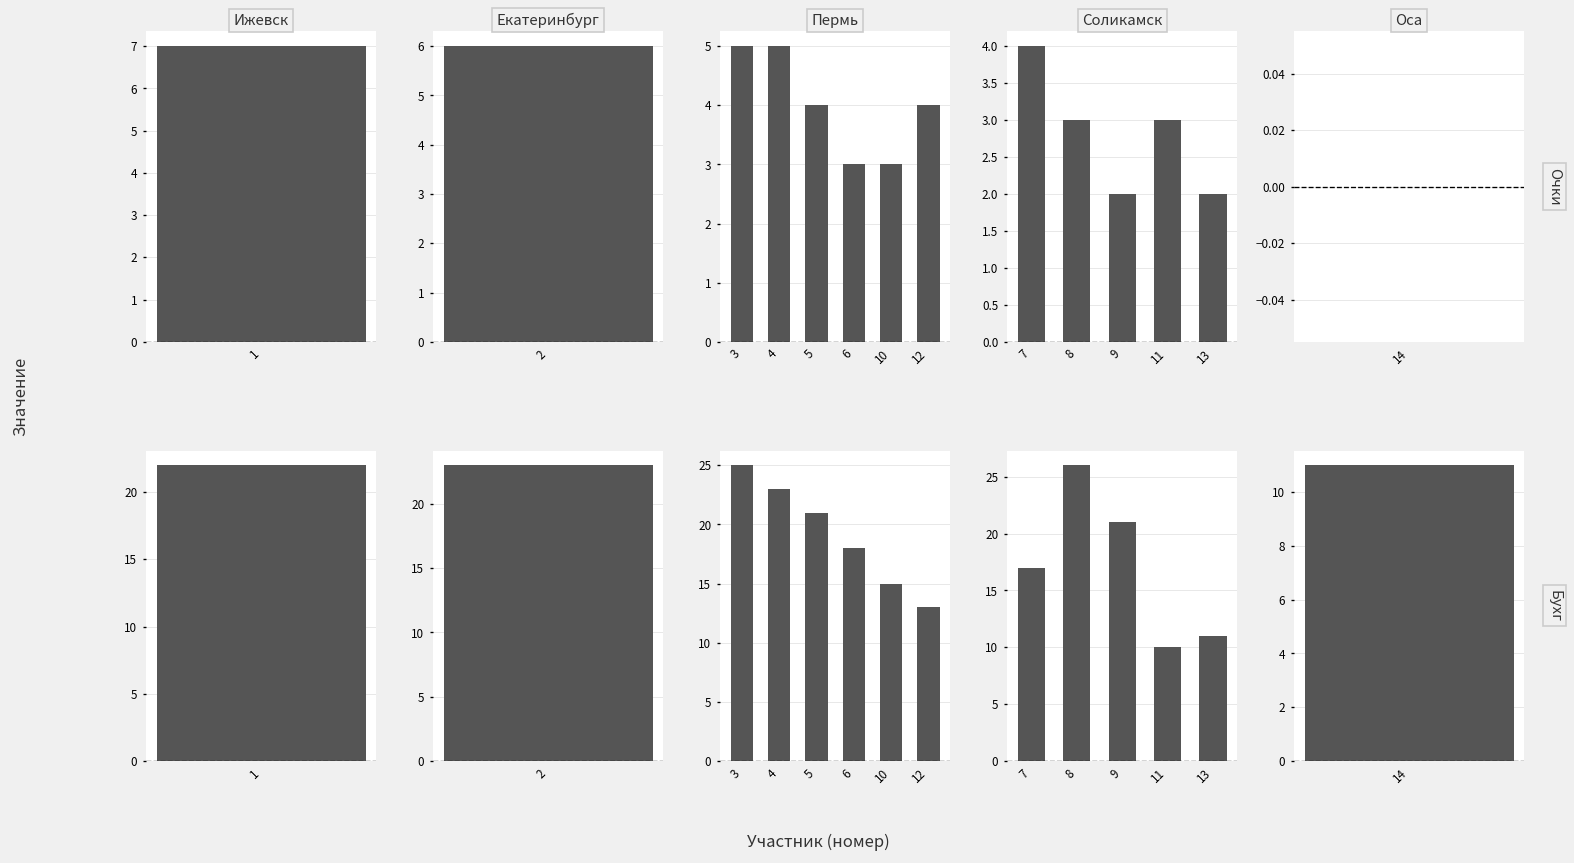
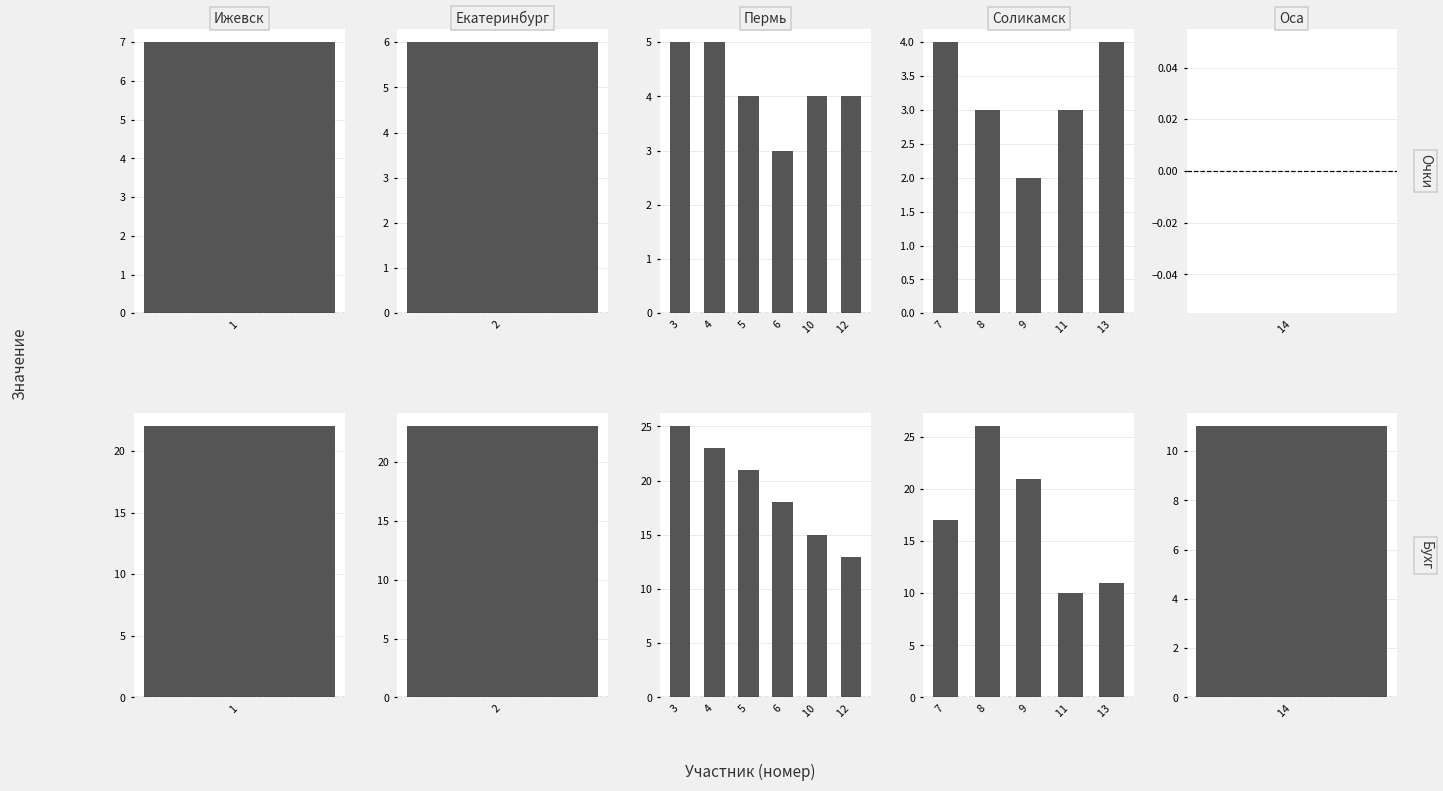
Пермь, 10: 3 -> 4
Соликамск, 13: 2 -> 4
